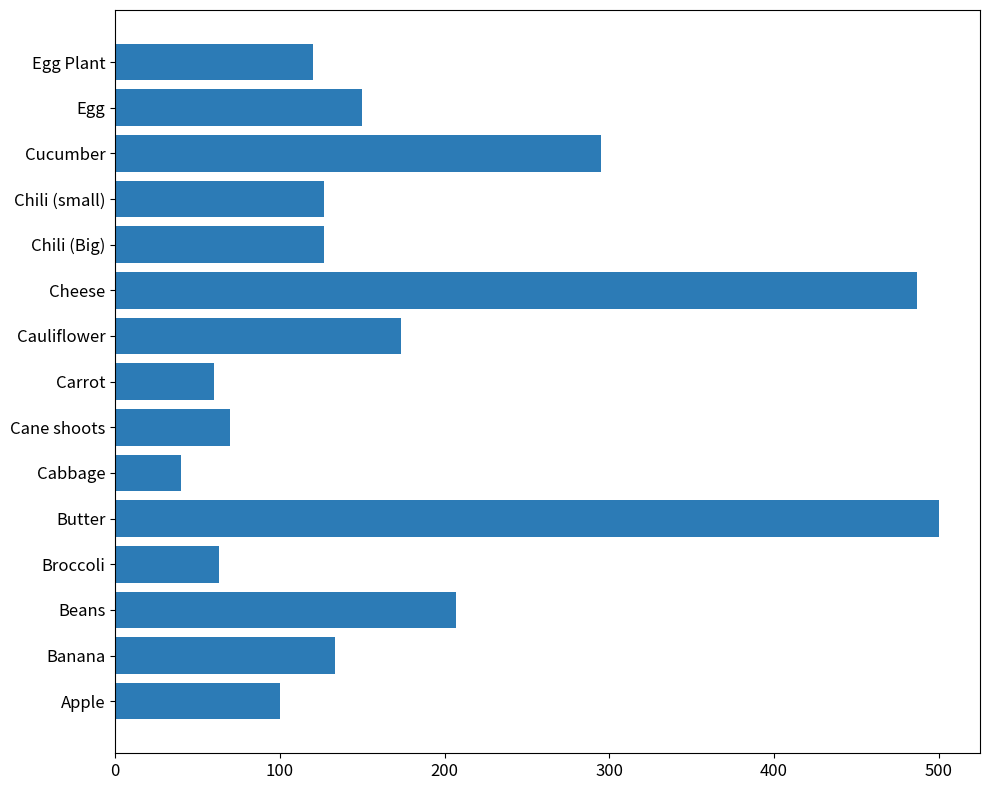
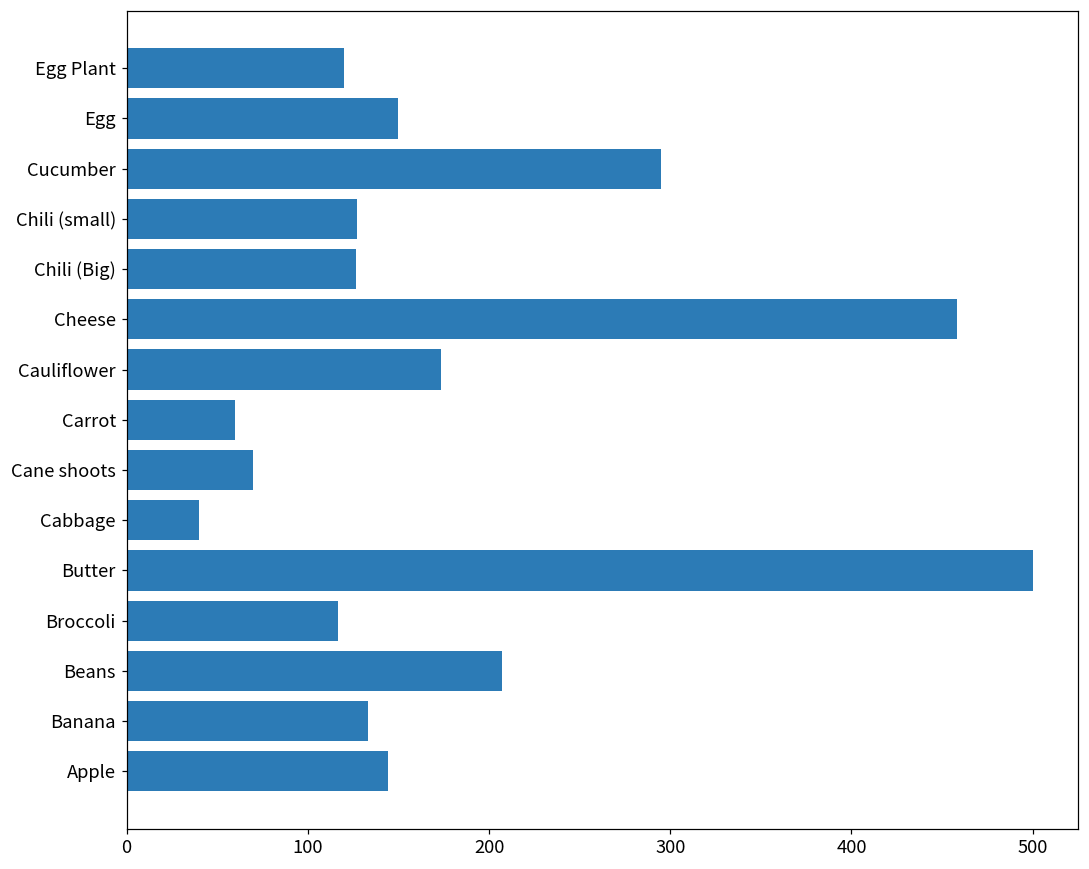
Cheese: 487 -> 458
Broccoli: 63 -> 117
Apple: 100 -> 144
